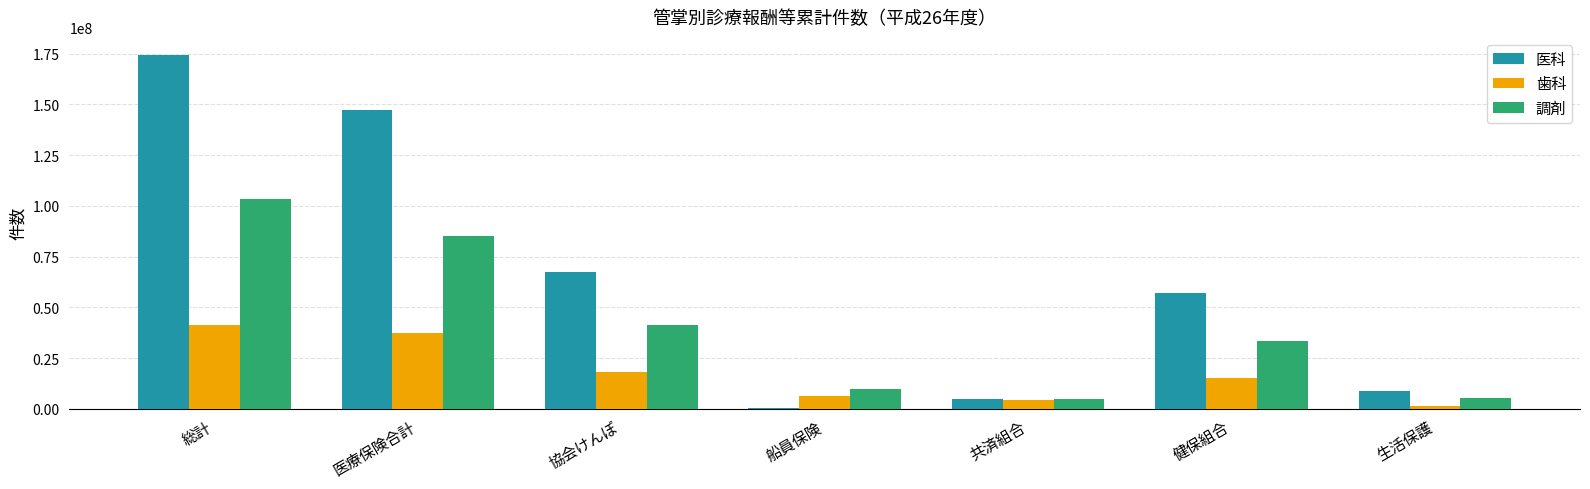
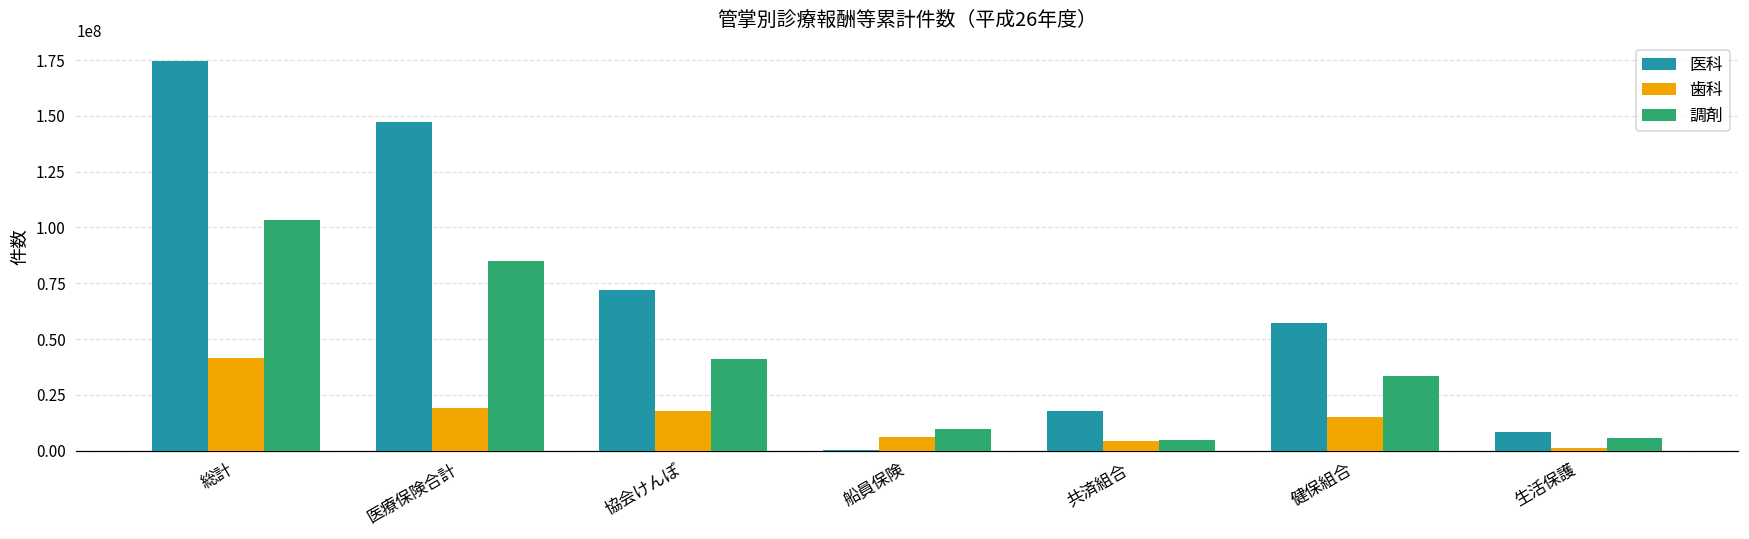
歯科, 医療保険合計: 37000000 -> 19000000
医科, 協会けんぽ: 67000000 -> 72000000
医科, 共済組合: 5000000 -> 18000000
